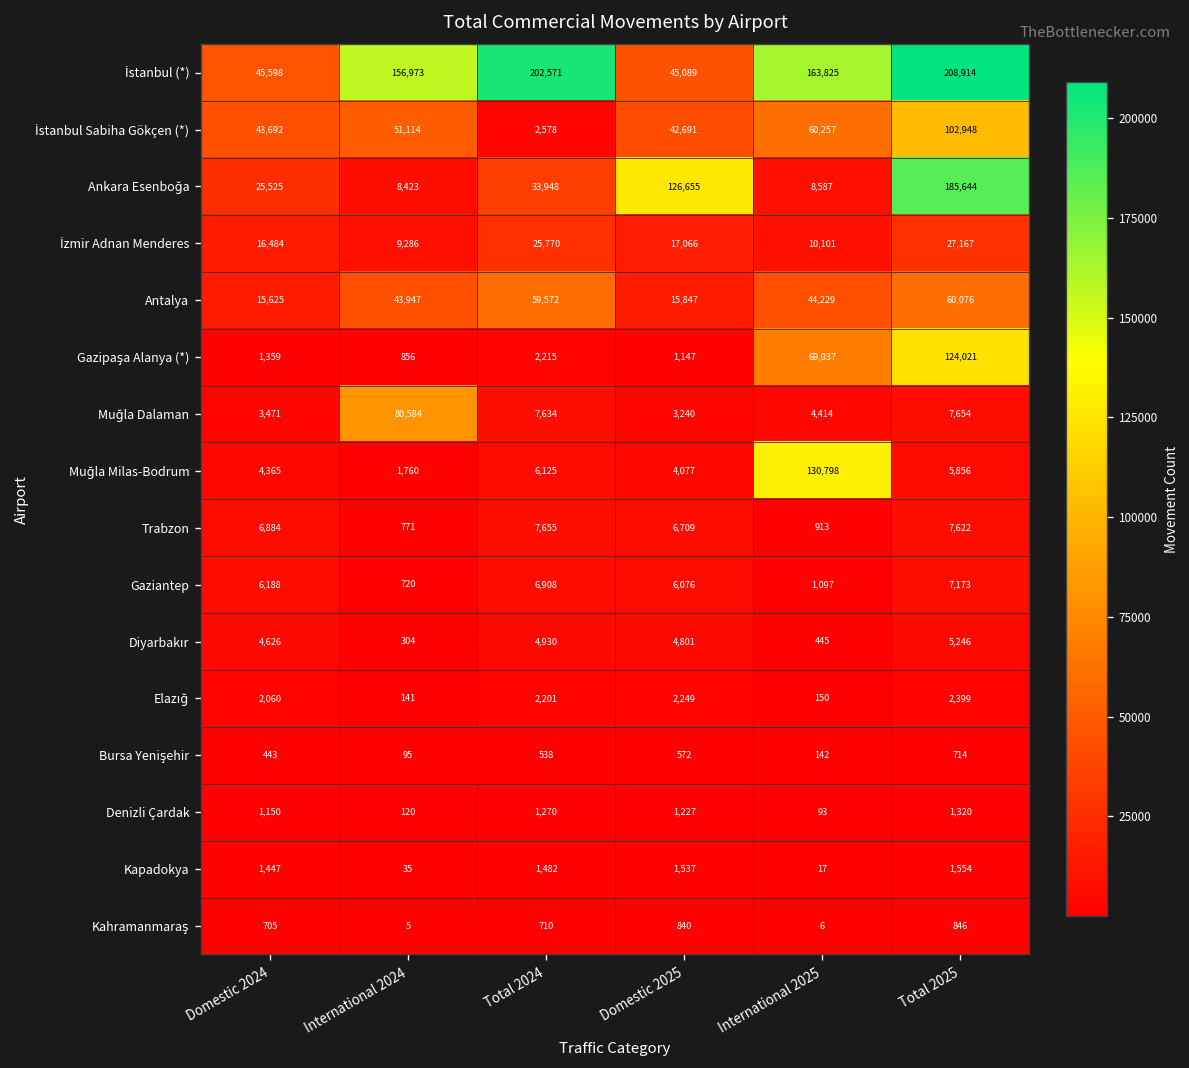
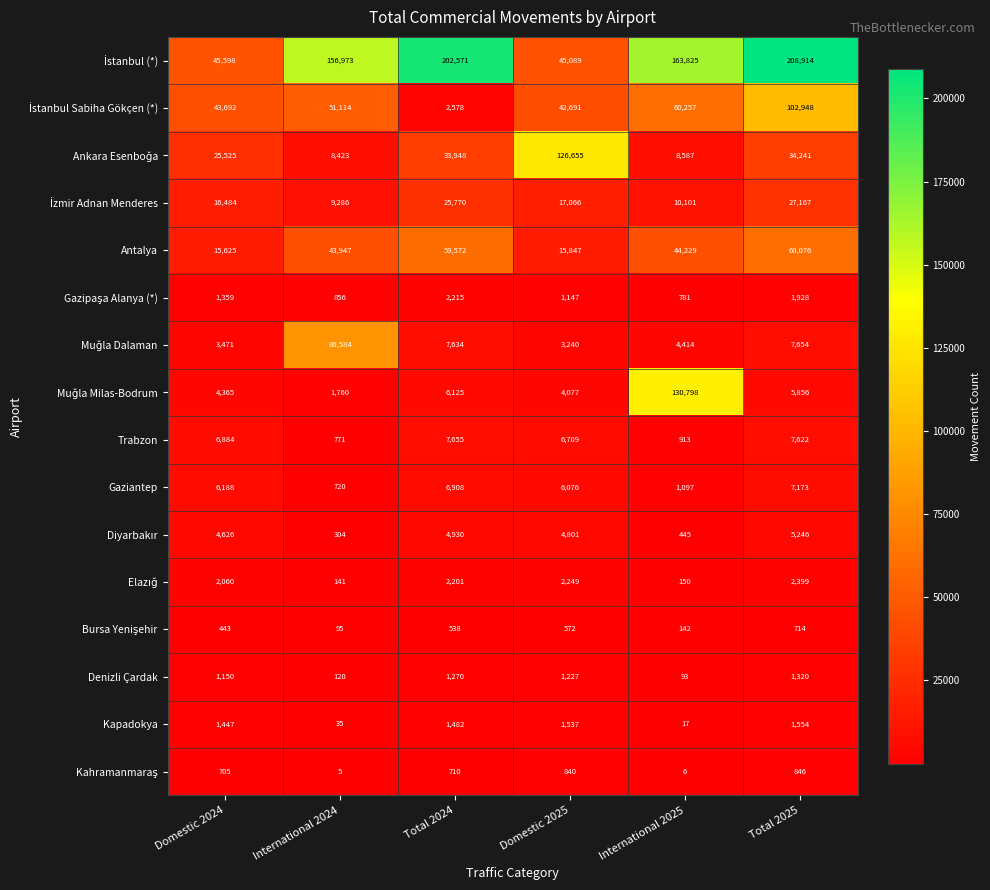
Ankara Esenboğa, Total 2025: 185,644 -> 34,241
Gazipaşa Alanya (*), International 2025: 69,037 -> 781
Gazipaşa Alanya (*), Total 2025: 124,021 -> 1,928
